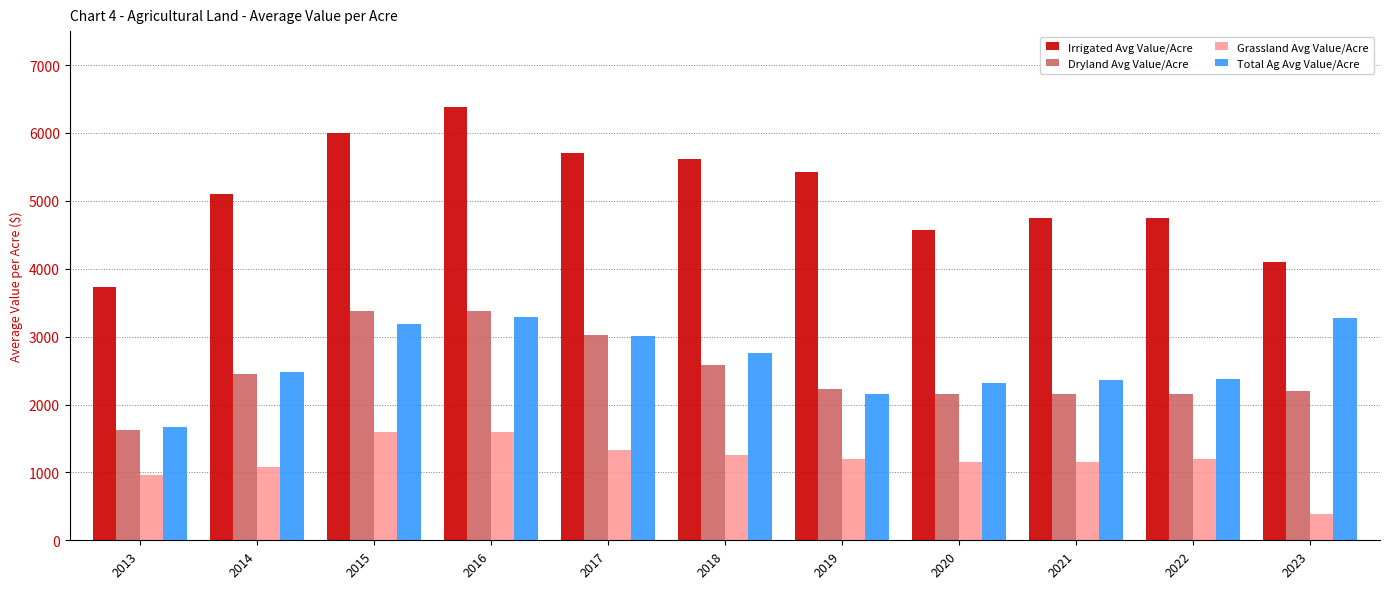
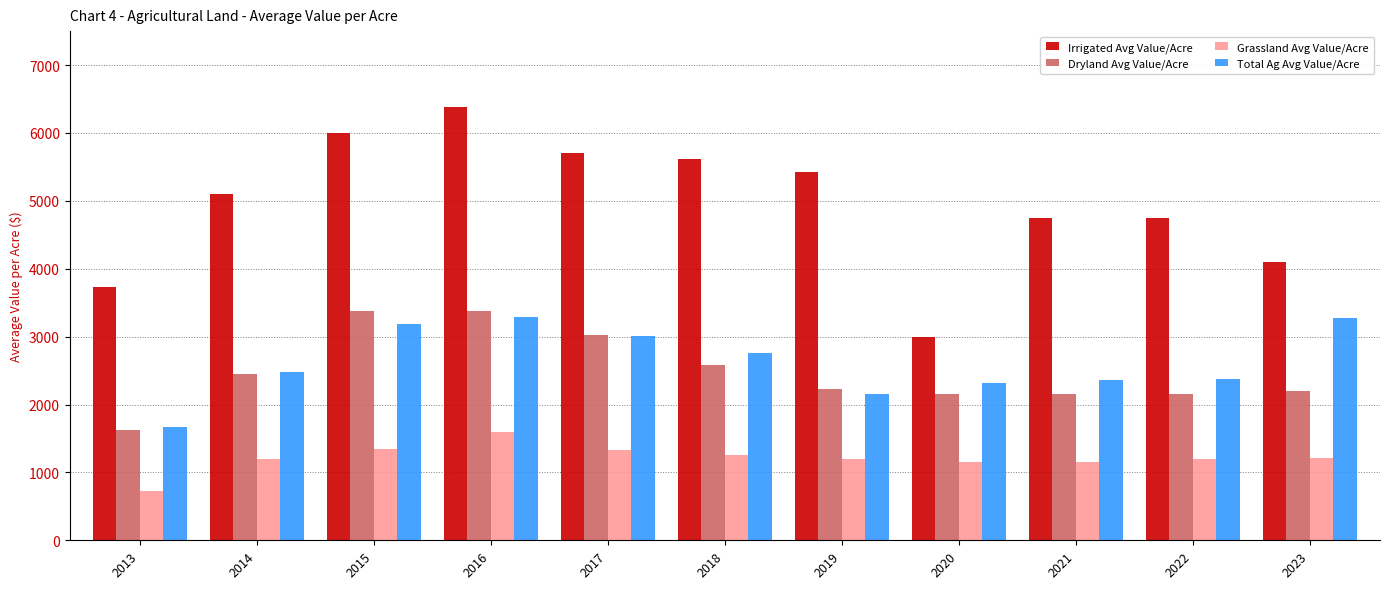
Grassland Avg Value/Acre, 2013: 1000 -> 700
Grassland Avg Value/Acre, 2014: 1100 -> 1200
Grassland Avg Value/Acre, 2015: 1600 -> 1300
Irrigated Avg Value/Acre, 2020: 4600 -> 3000
Grassland Avg Value/Acre, 2023: 400 -> 1200
